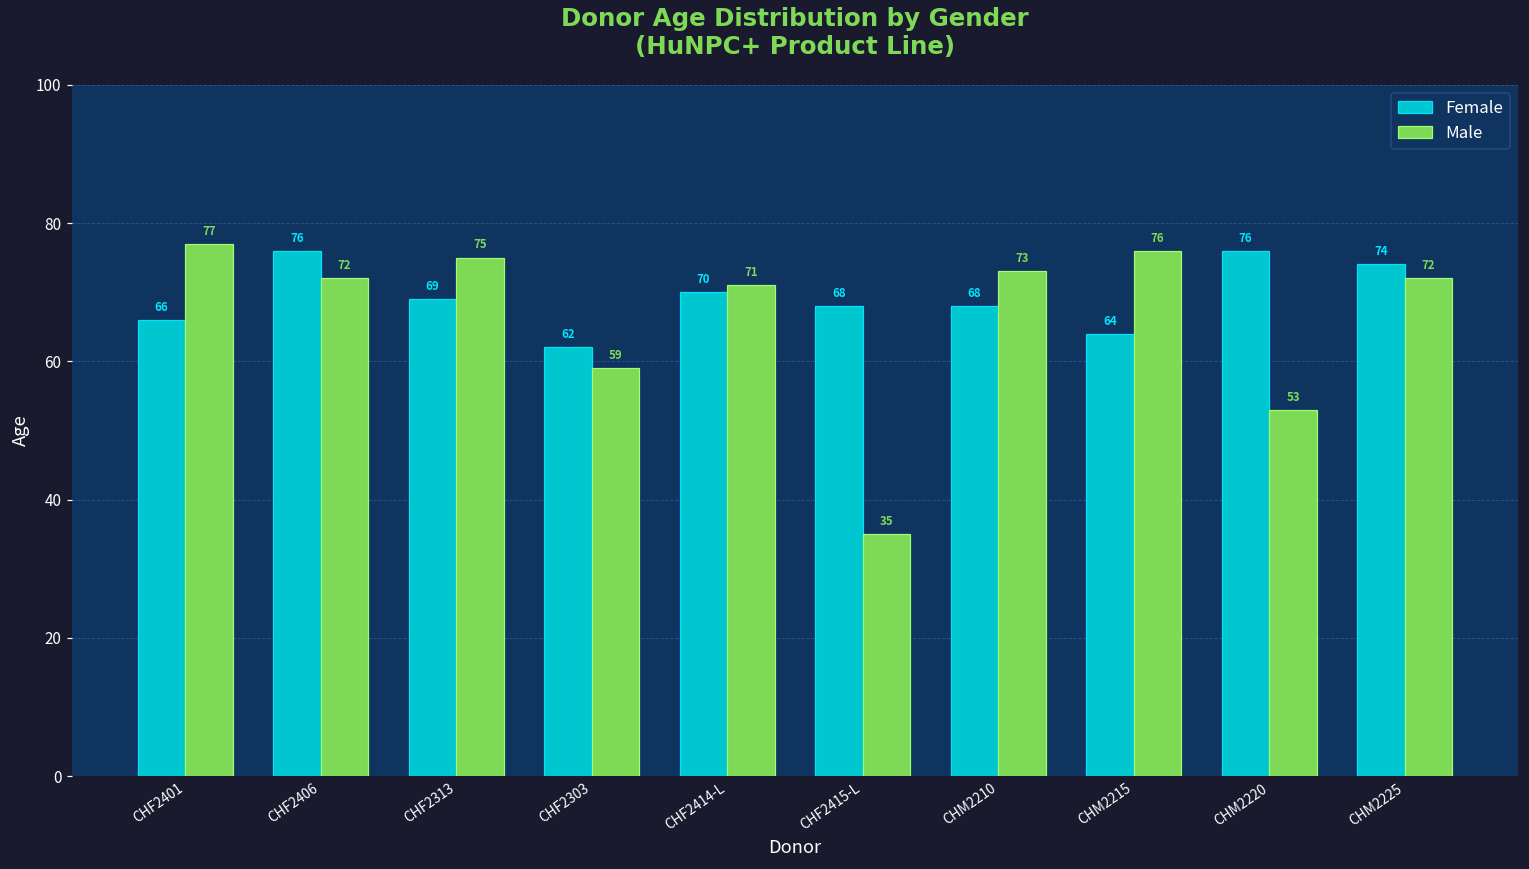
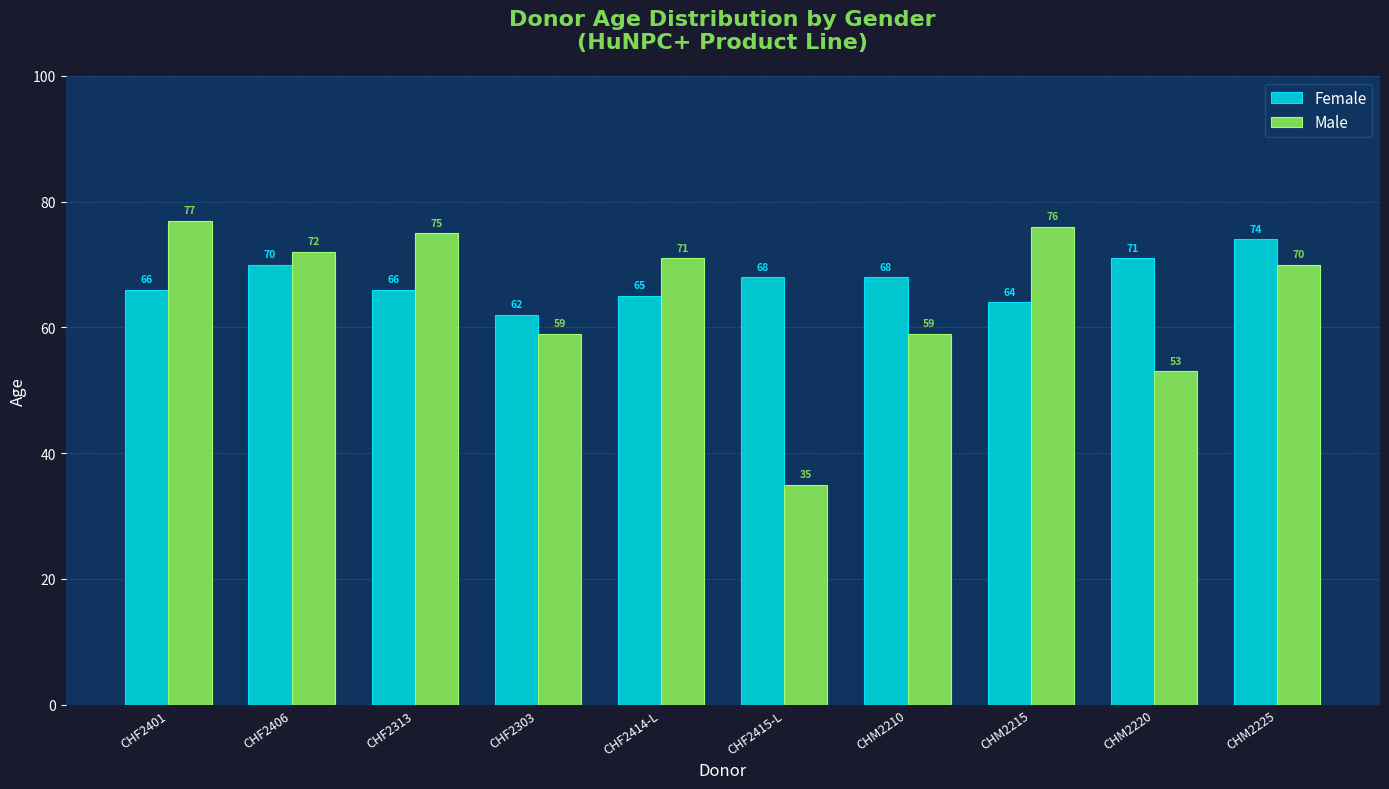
Female, CHF2406: 76 -> 70
Female, CHF2313: 69 -> 66
Female, CHF2414-L: 70 -> 65
Male, CHM2210: 73 -> 59
Female, CHM2220: 76 -> 71
Male, CHM2225: 72 -> 70
